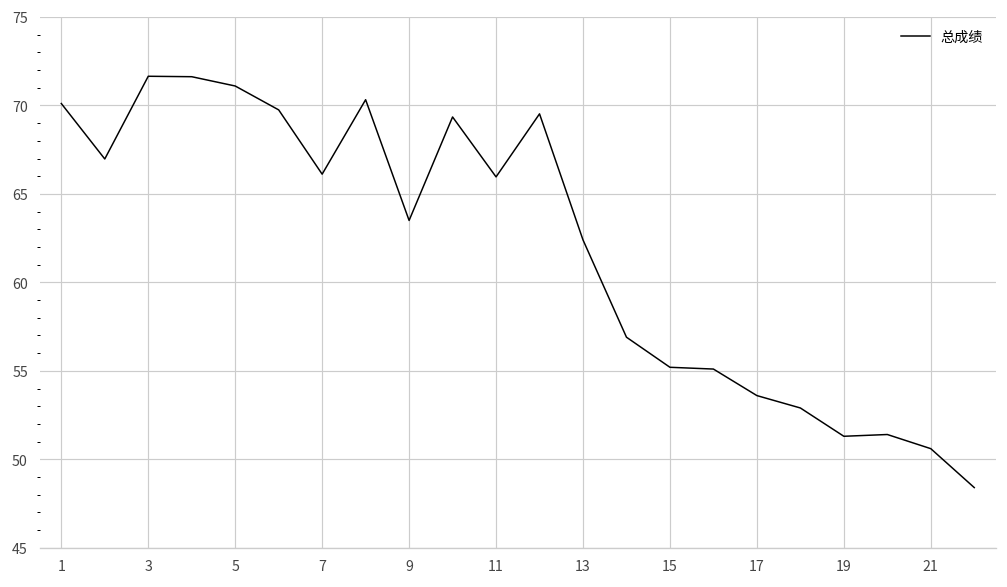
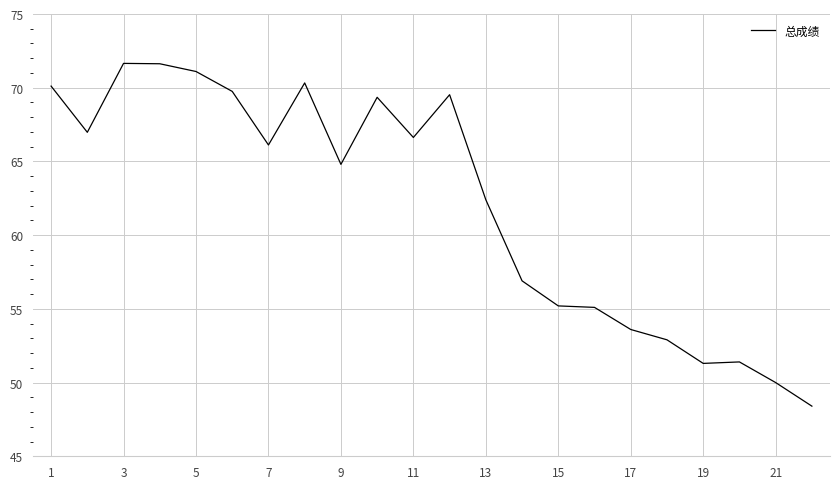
9: 63.5 -> 64.8
11: 66.0 -> 66.6
21: 50.6 -> 50.0
